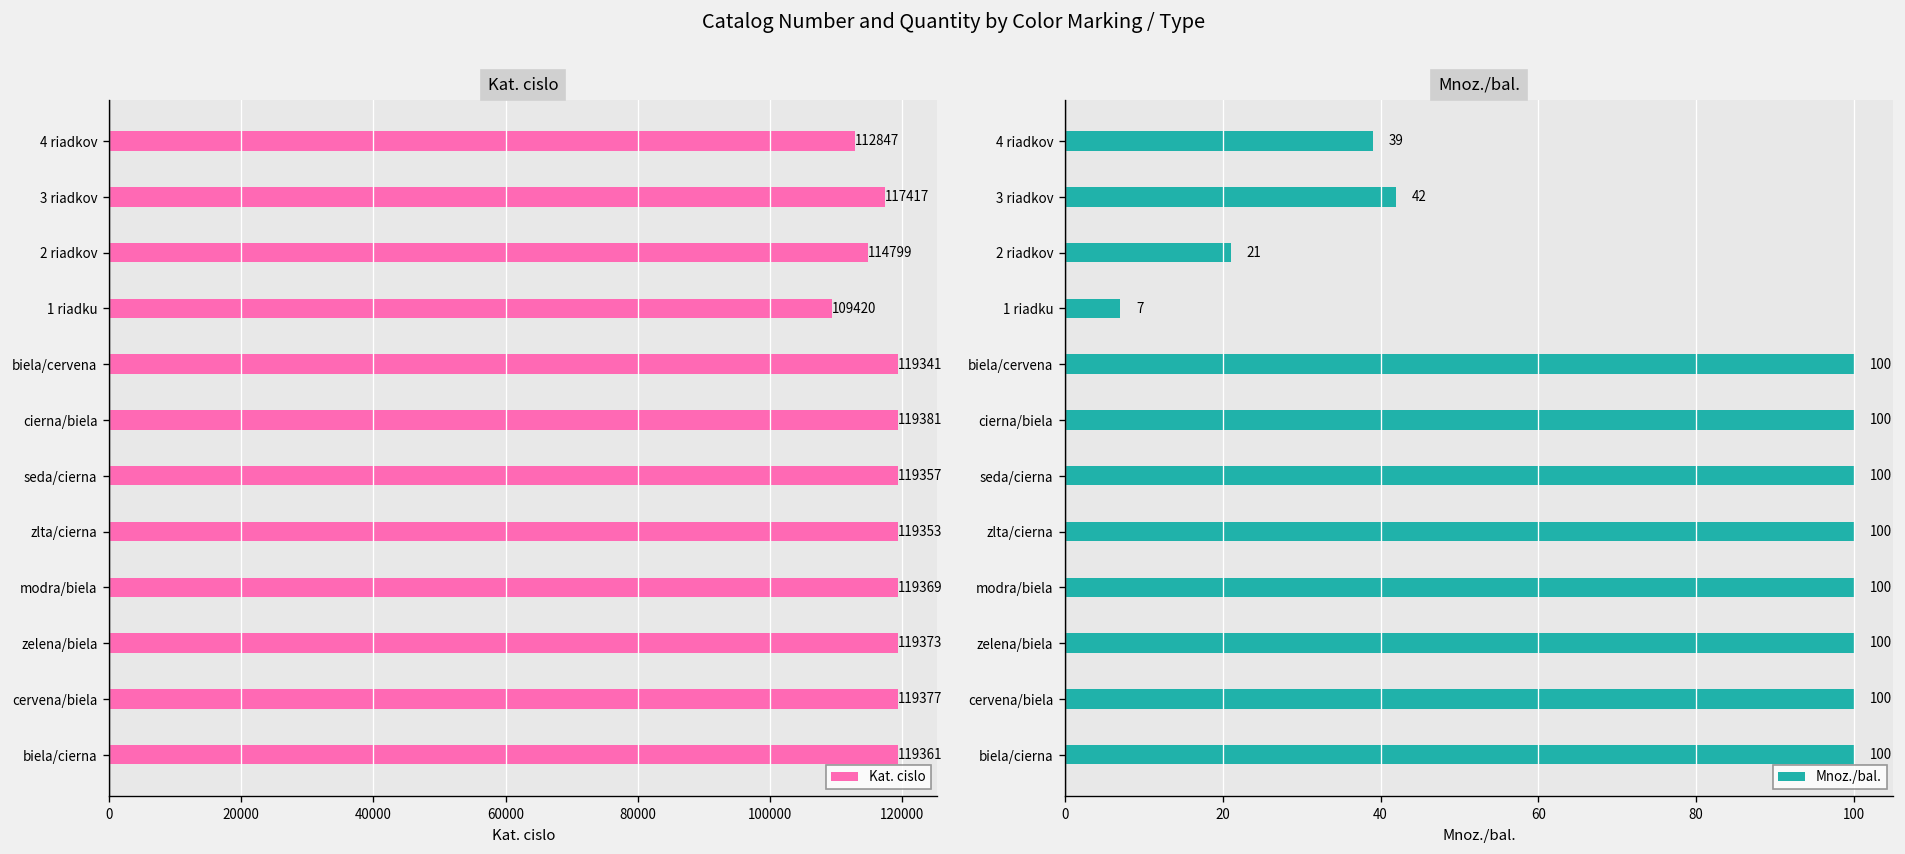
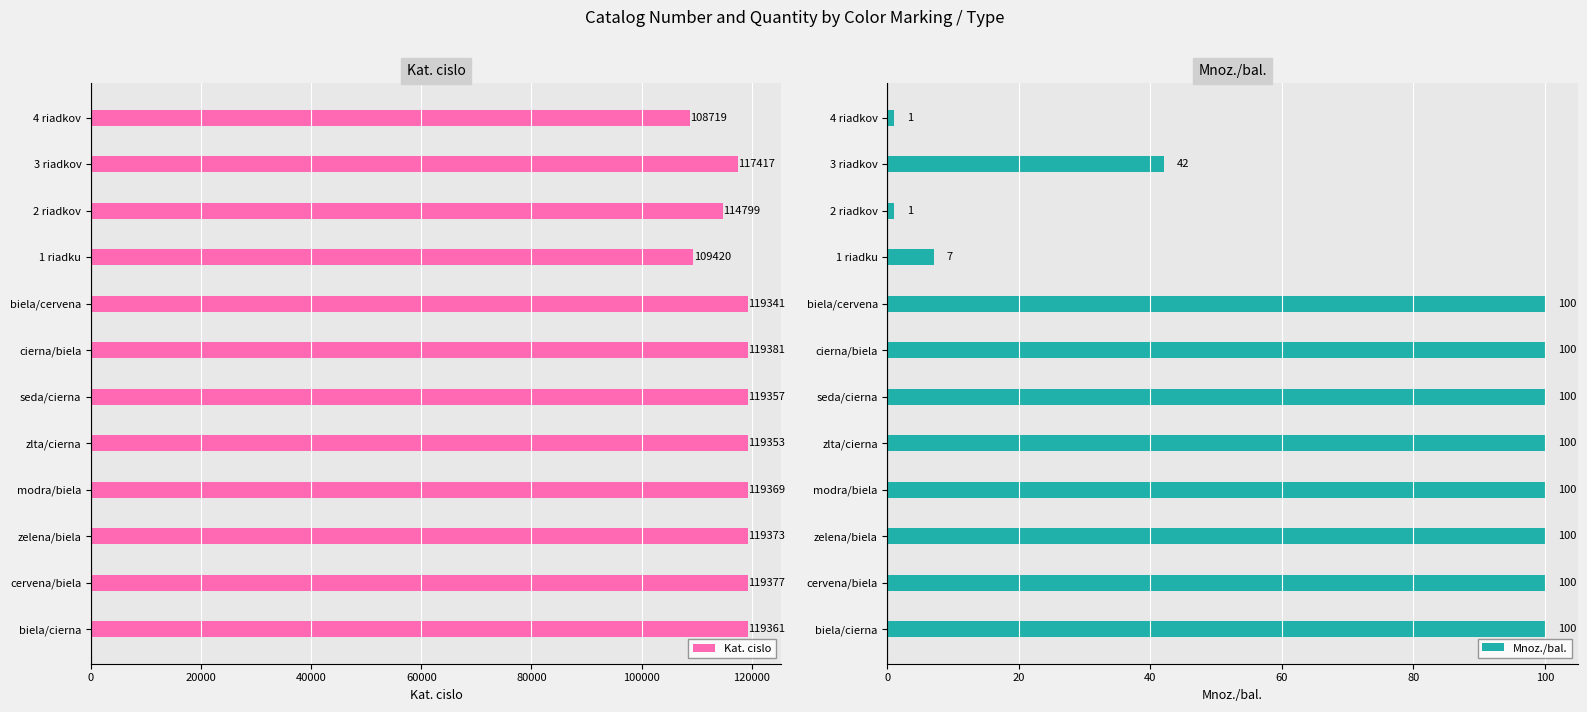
Kat. cislo, 4 riadkov: 112847 -> 108719
Mnoz./bal., 4 riadkov: 39 -> 1
Mnoz./bal., 2 riadkov: 21 -> 1
